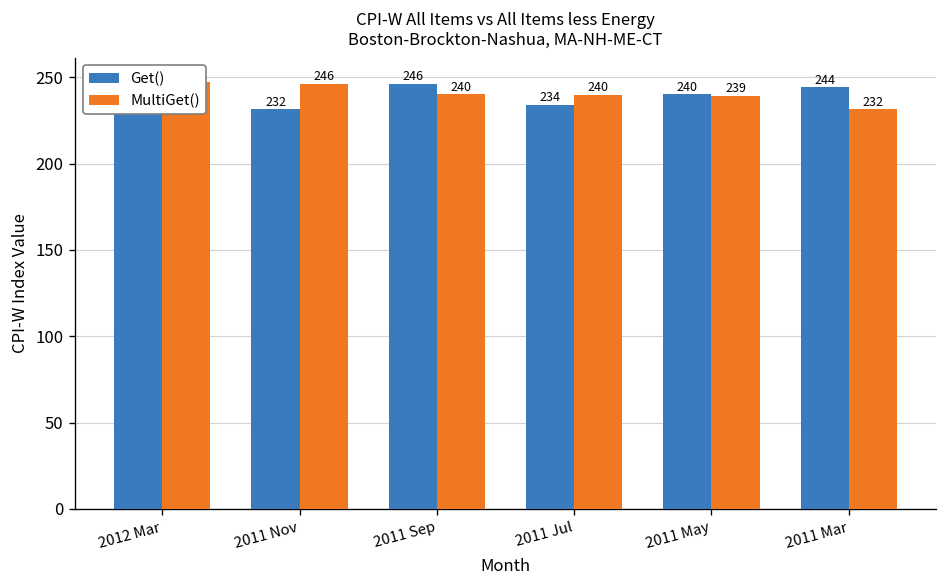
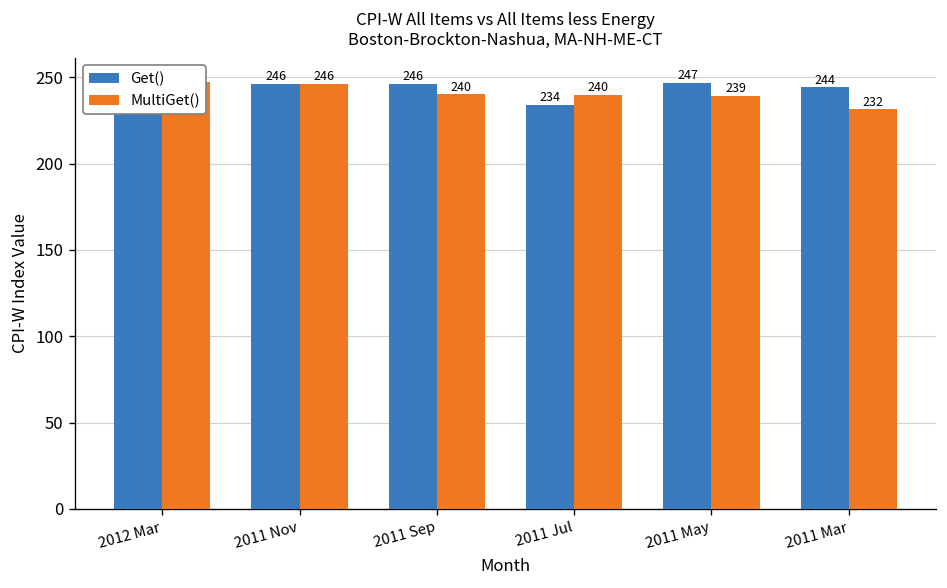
Get(), 2011 Nov: 232 -> 246
Get(), 2011 May: 240 -> 247
